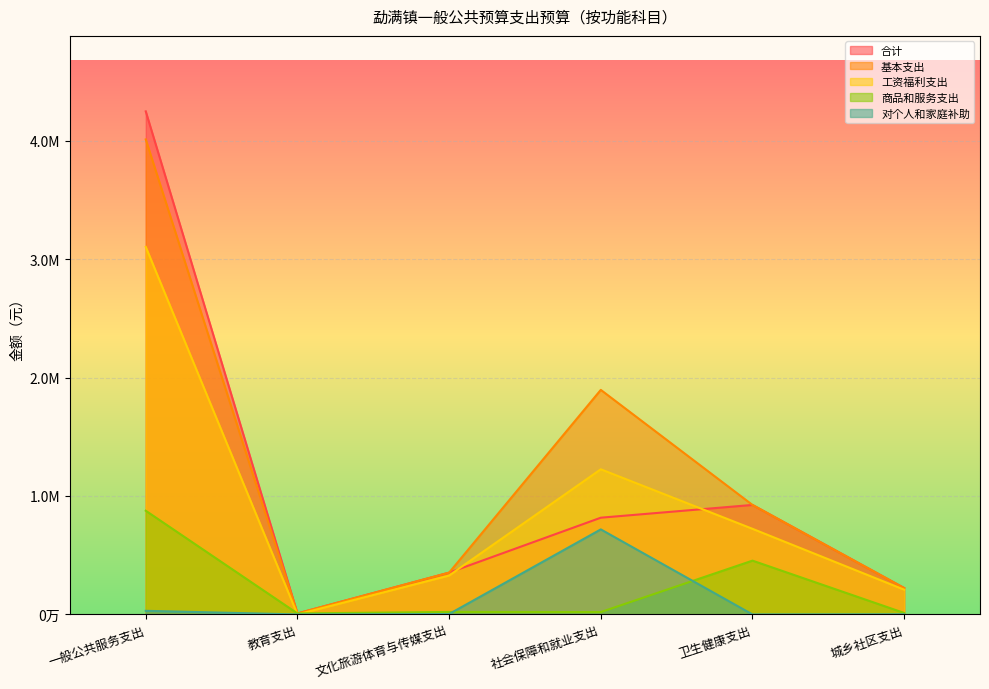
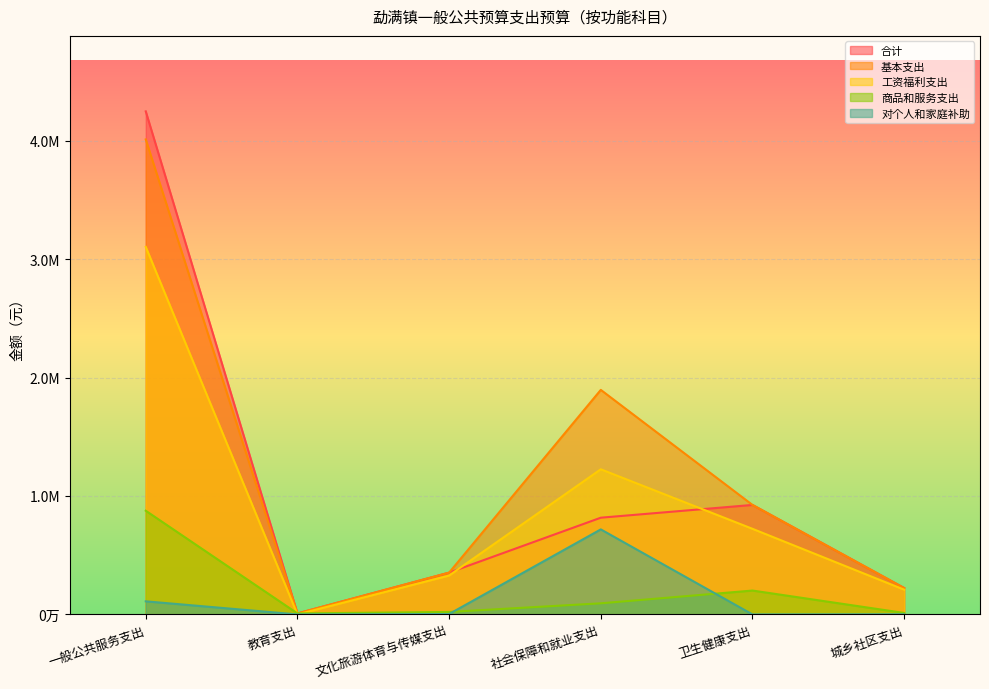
对个人和家庭补助, 一般公共服务支出: 30000 -> 110000
商品和服务支出, 社会保障和就业支出: 20000 -> 90000
商品和服务支出, 卫生健康支出: 450000 -> 200000
